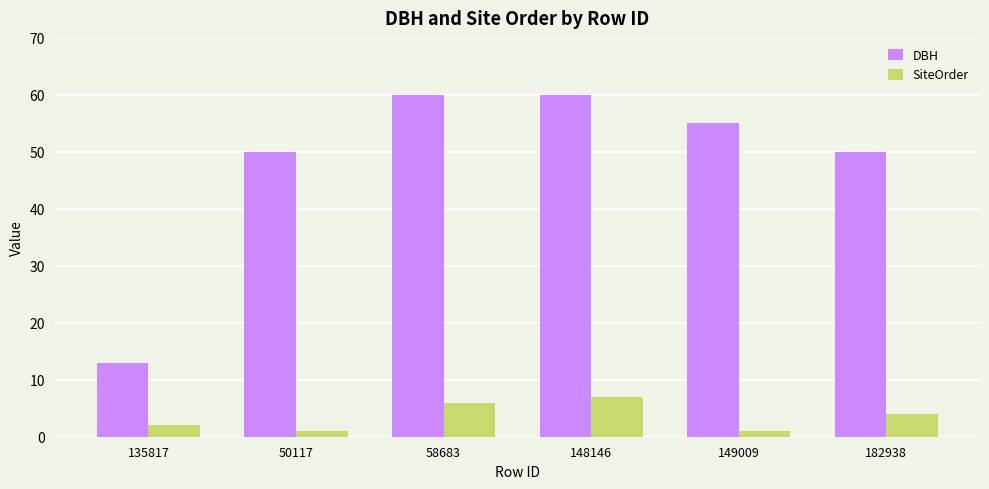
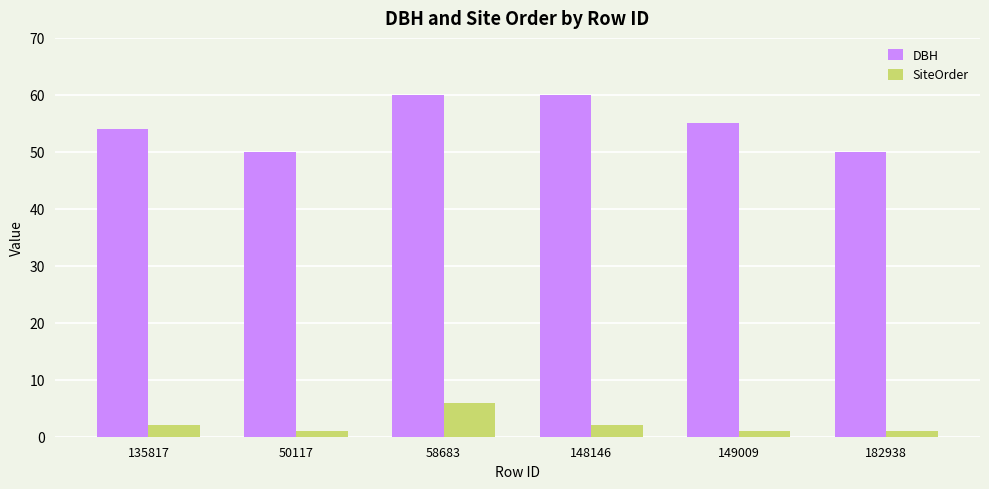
DBH, 135817: 13 -> 54
SiteOrder, 148146: 7 -> 2
SiteOrder, 182938: 4 -> 1
